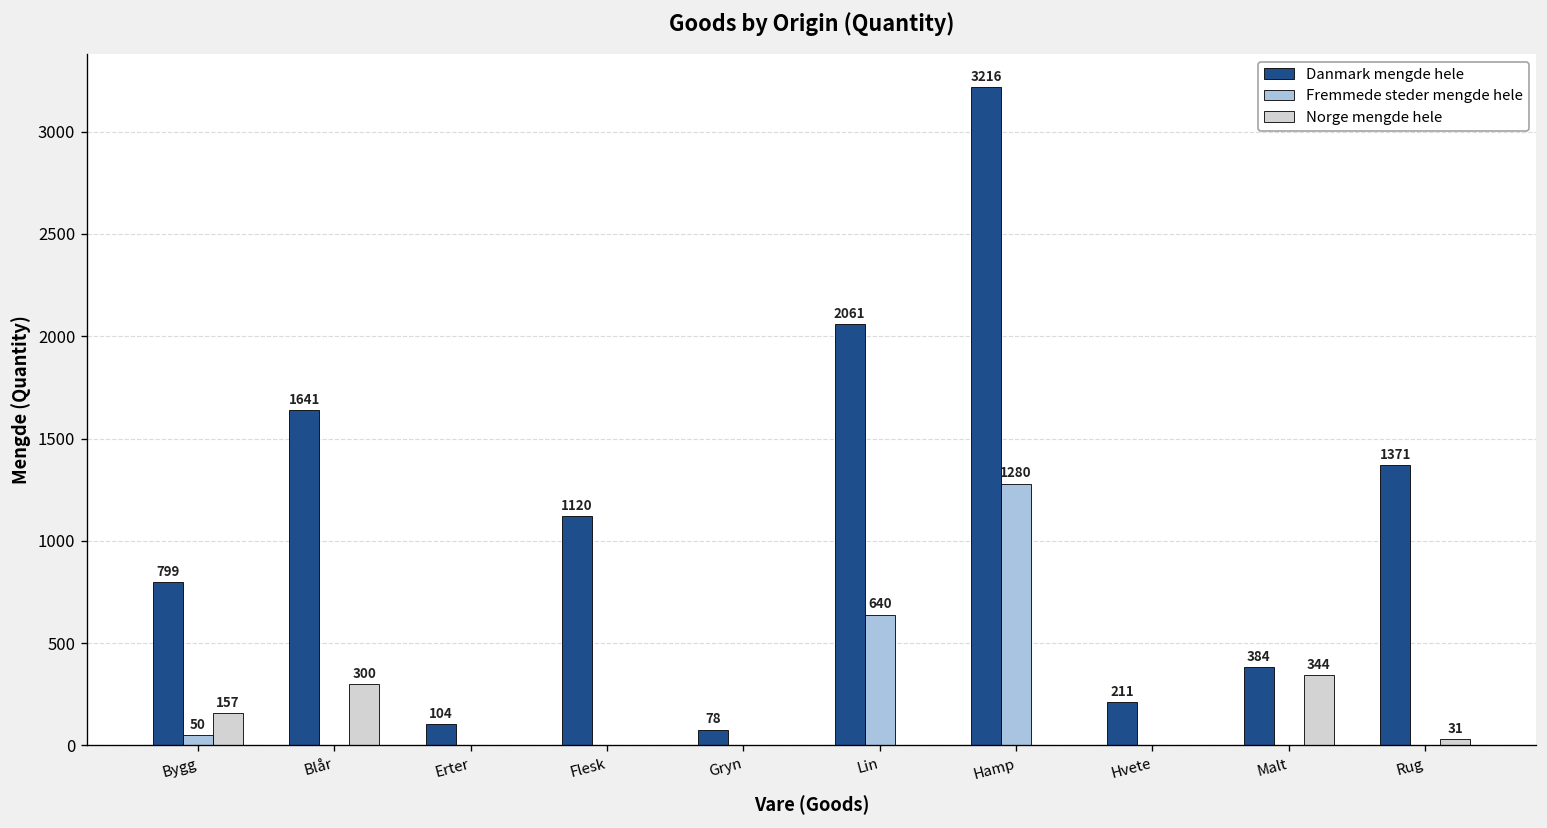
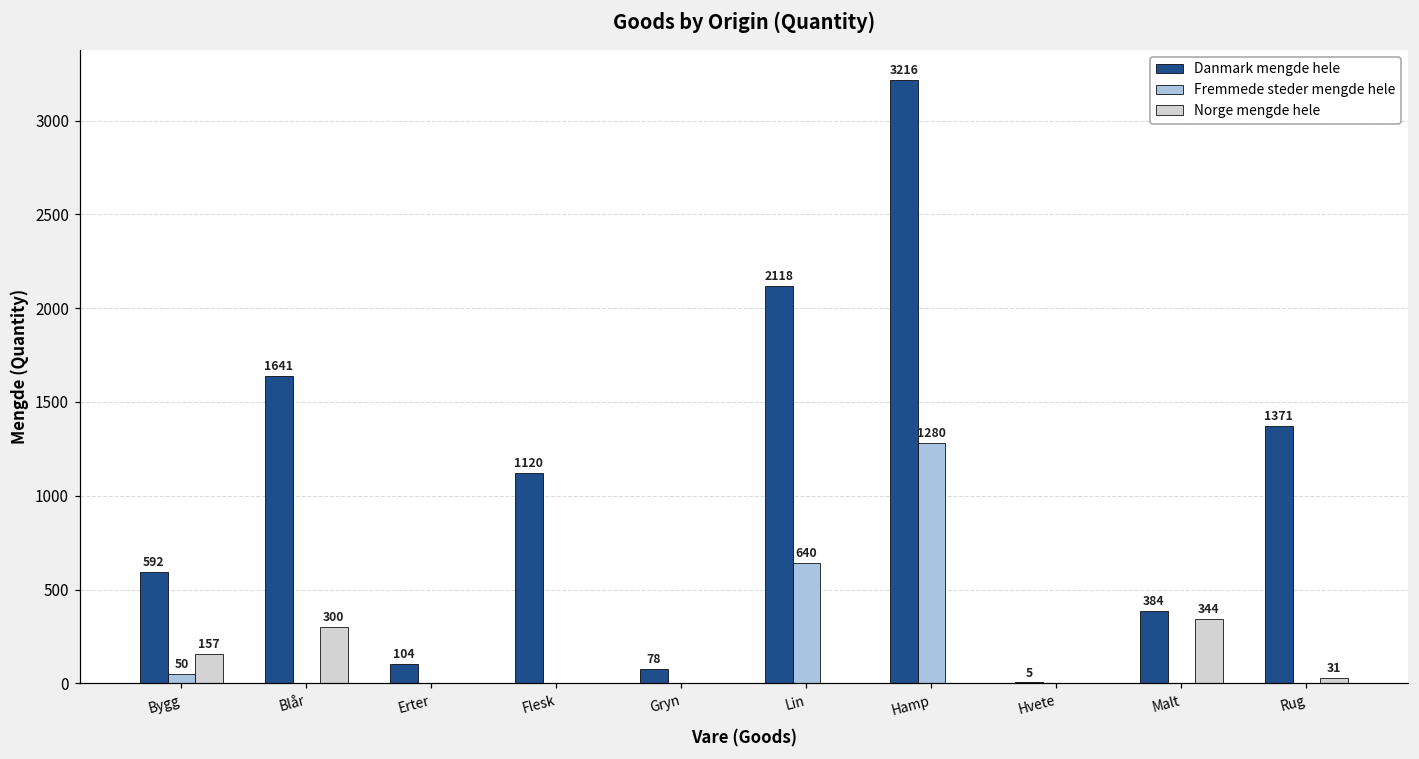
Danmark mengde hele, Bygg: 799 -> 592
Danmark mengde hele, Lin: 2061 -> 2118
Danmark mengde hele, Hvete: 211 -> 5
